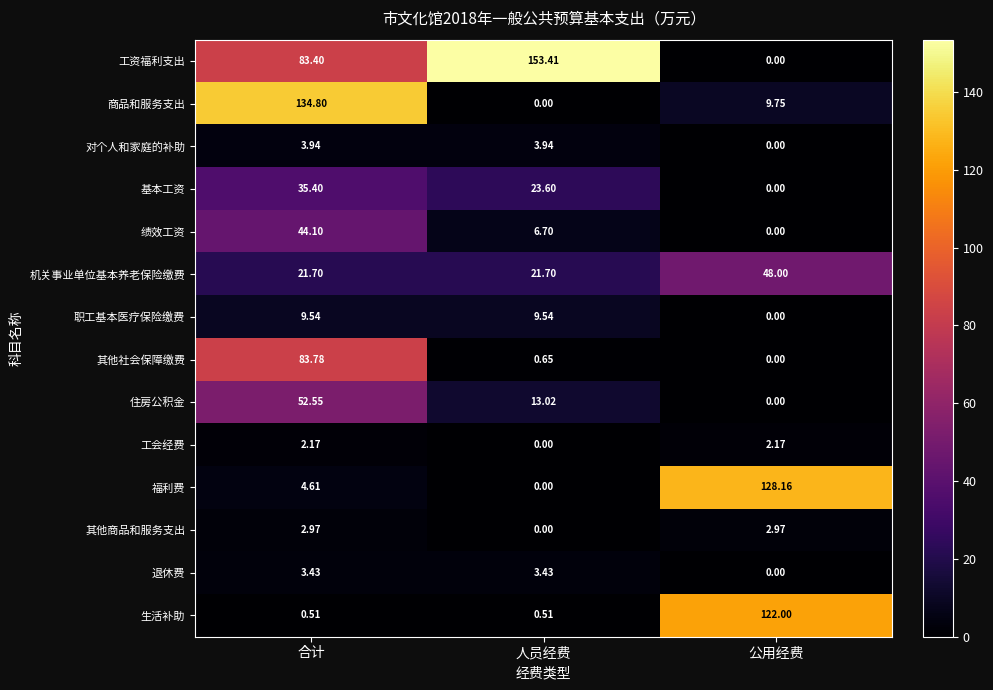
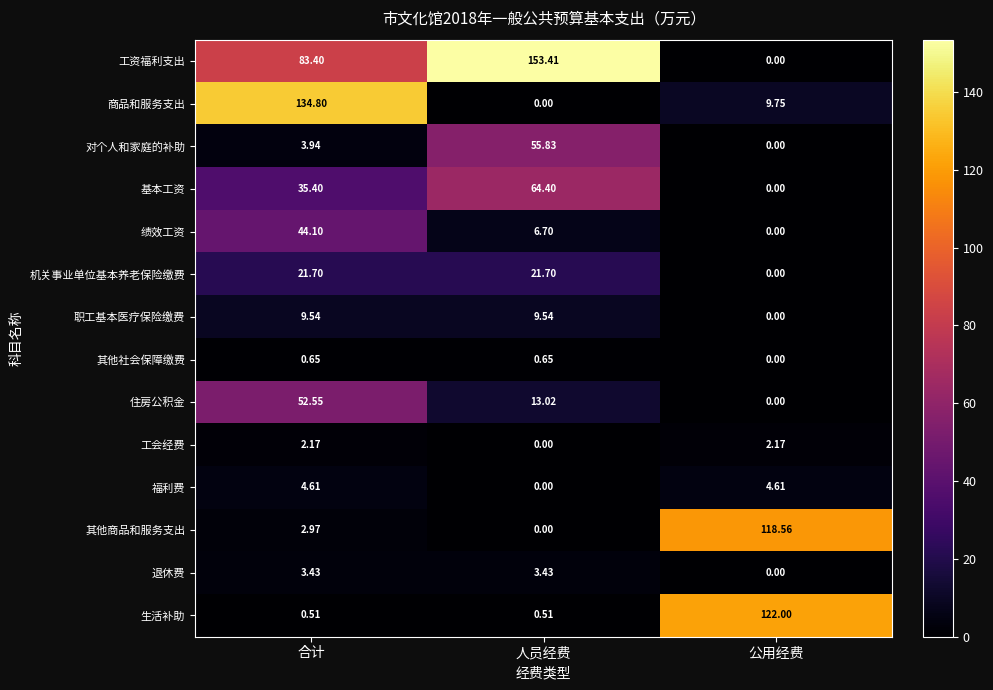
对个人和家庭的补助, 人员经费: 3.94 -> 55.83
基本工资, 人员经费: 23.60 -> 64.40
机关事业单位基本养老保险缴费, 公用经费: 48.00 -> 0.00
其他社会保障缴费, 合计: 83.78 -> 0.65
福利费, 公用经费: 128.16 -> 4.61
其他商品和服务支出, 公用经费: 2.97 -> 118.56
